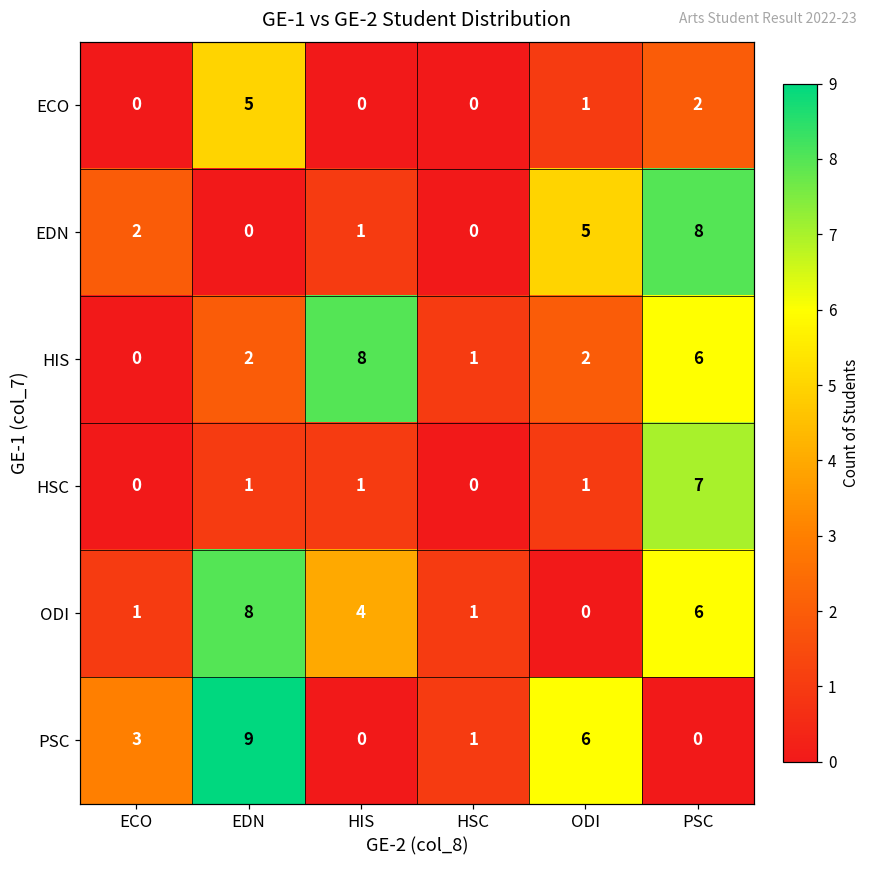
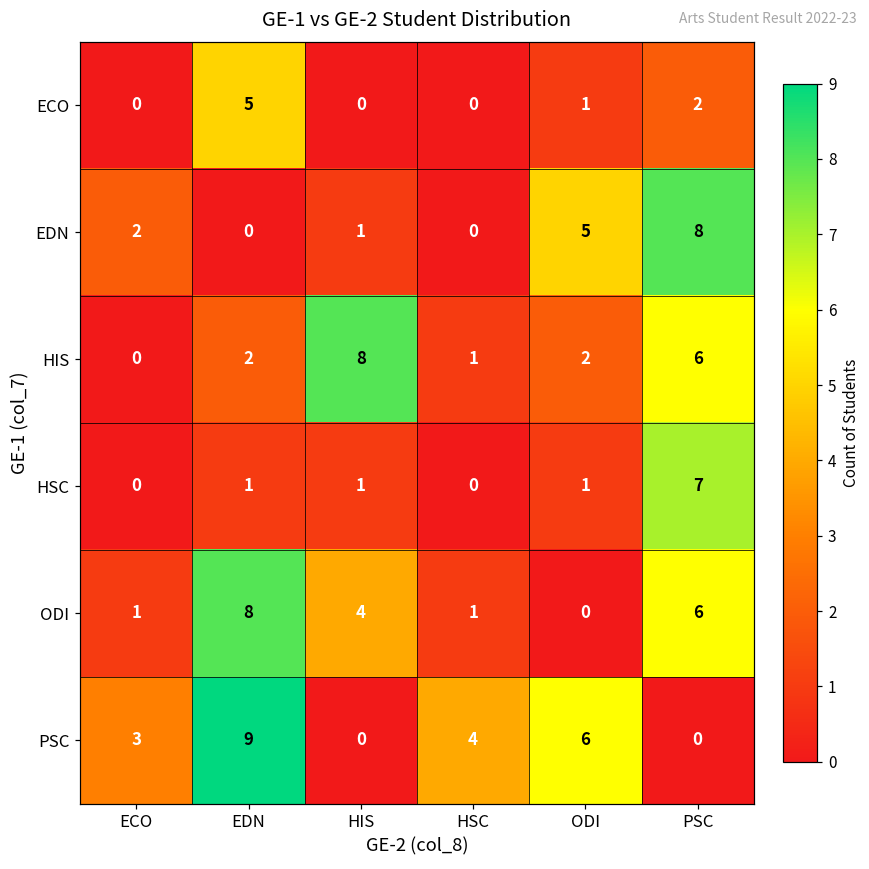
PSC, HSC: 1 -> 4
